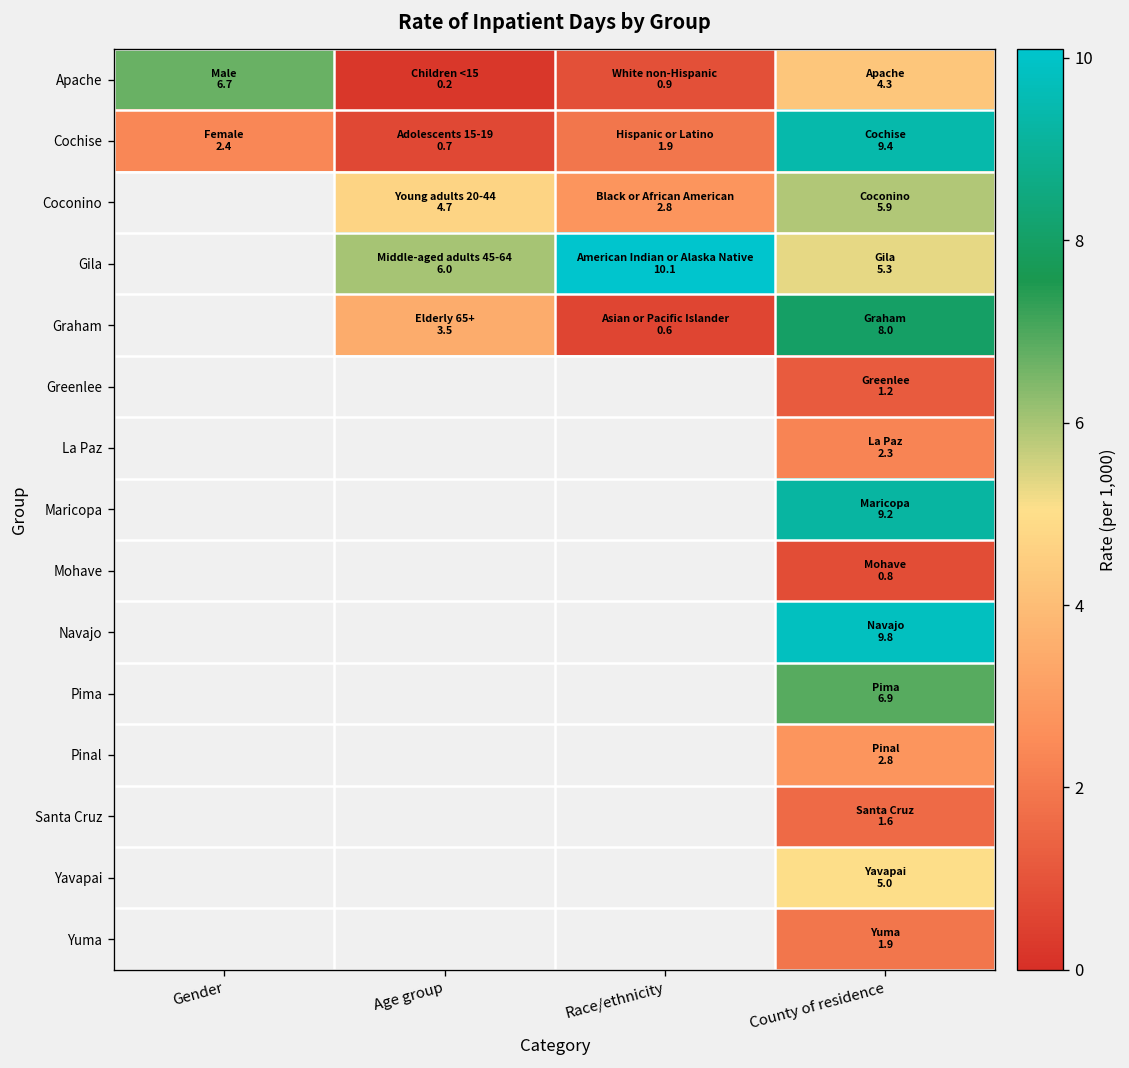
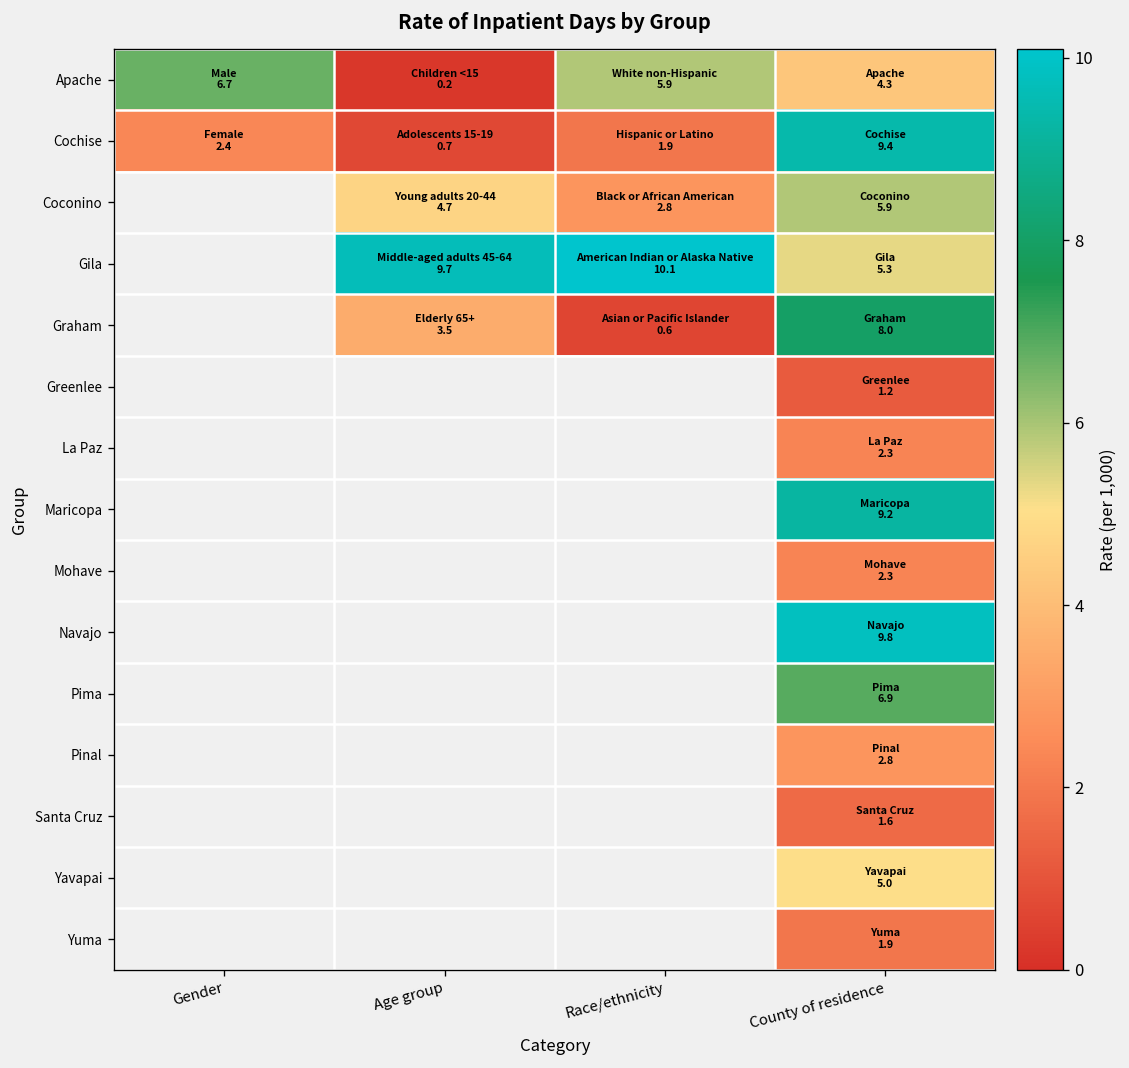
Apache, Race/ethnicity: 0.9 -> 5.9
Gila, Age group: 6.0 -> 9.7
Mohave, County of residence: 0.8 -> 2.3
